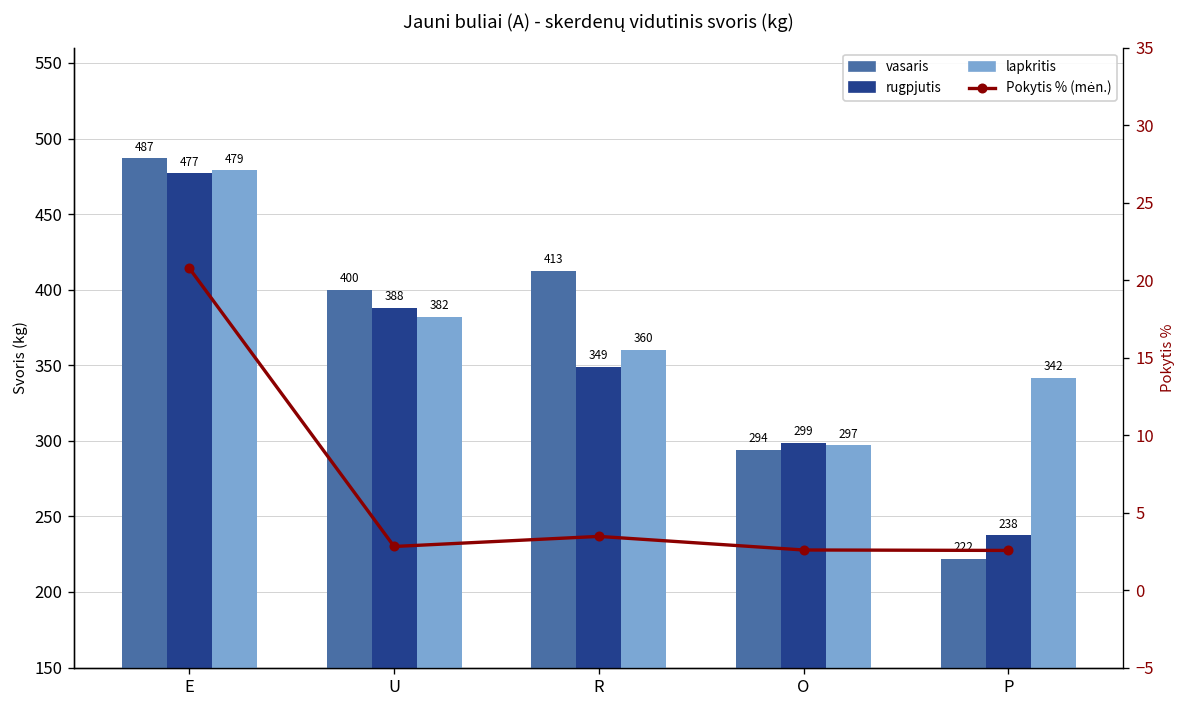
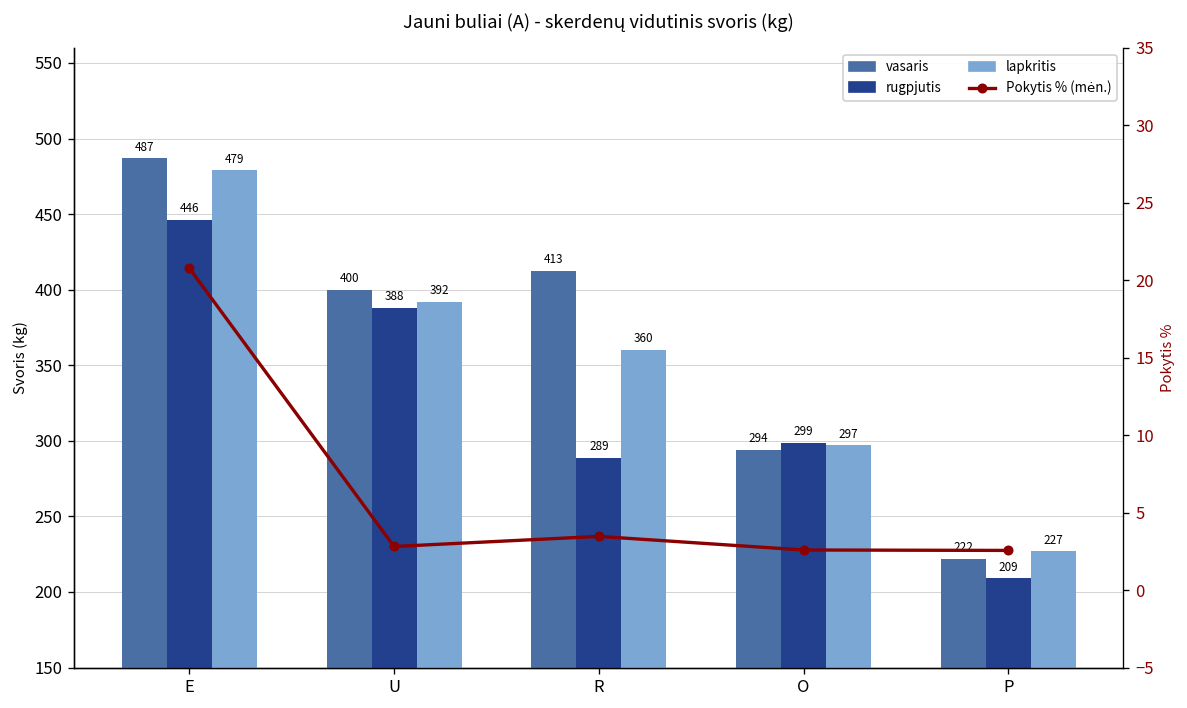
rugpjutis, E: 477 -> 446
lapkritis, U: 382 -> 392
rugpjutis, R: 349 -> 289
rugpjutis, P: 238 -> 209
lapkritis, P: 342 -> 227
